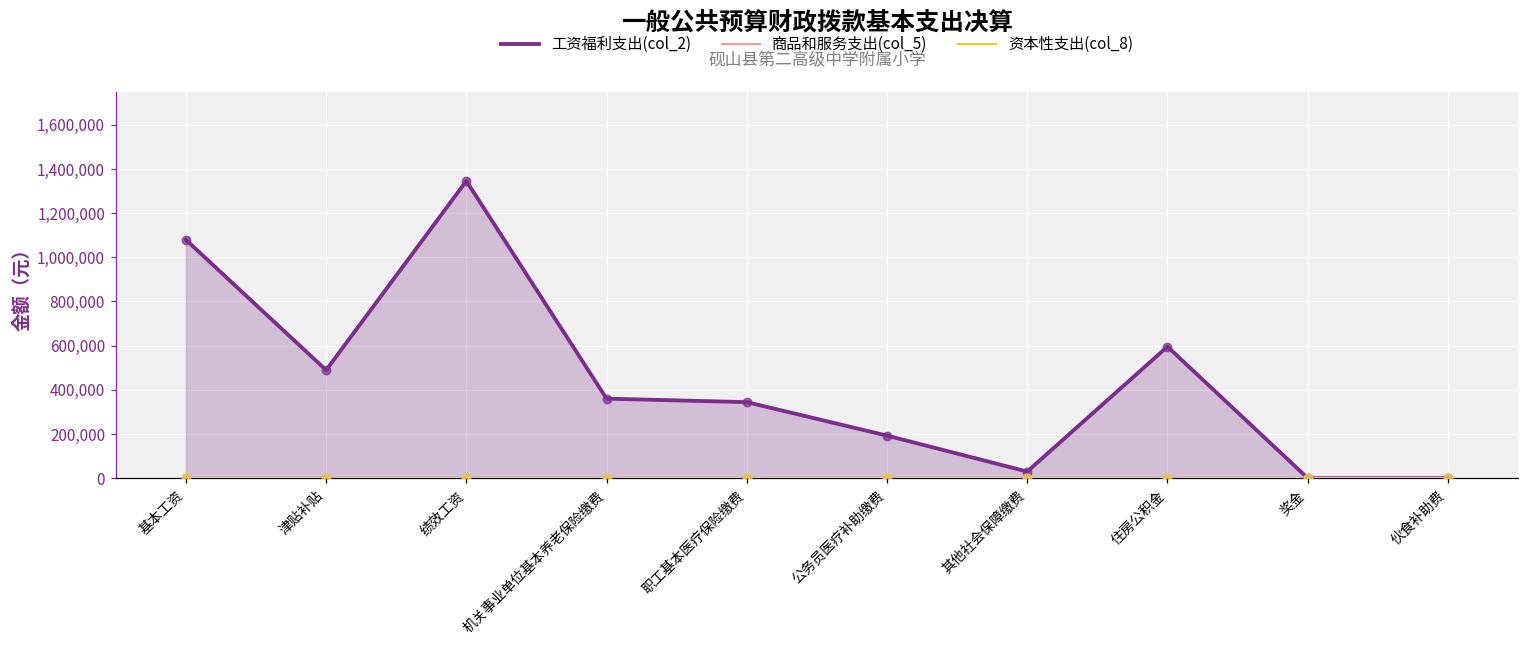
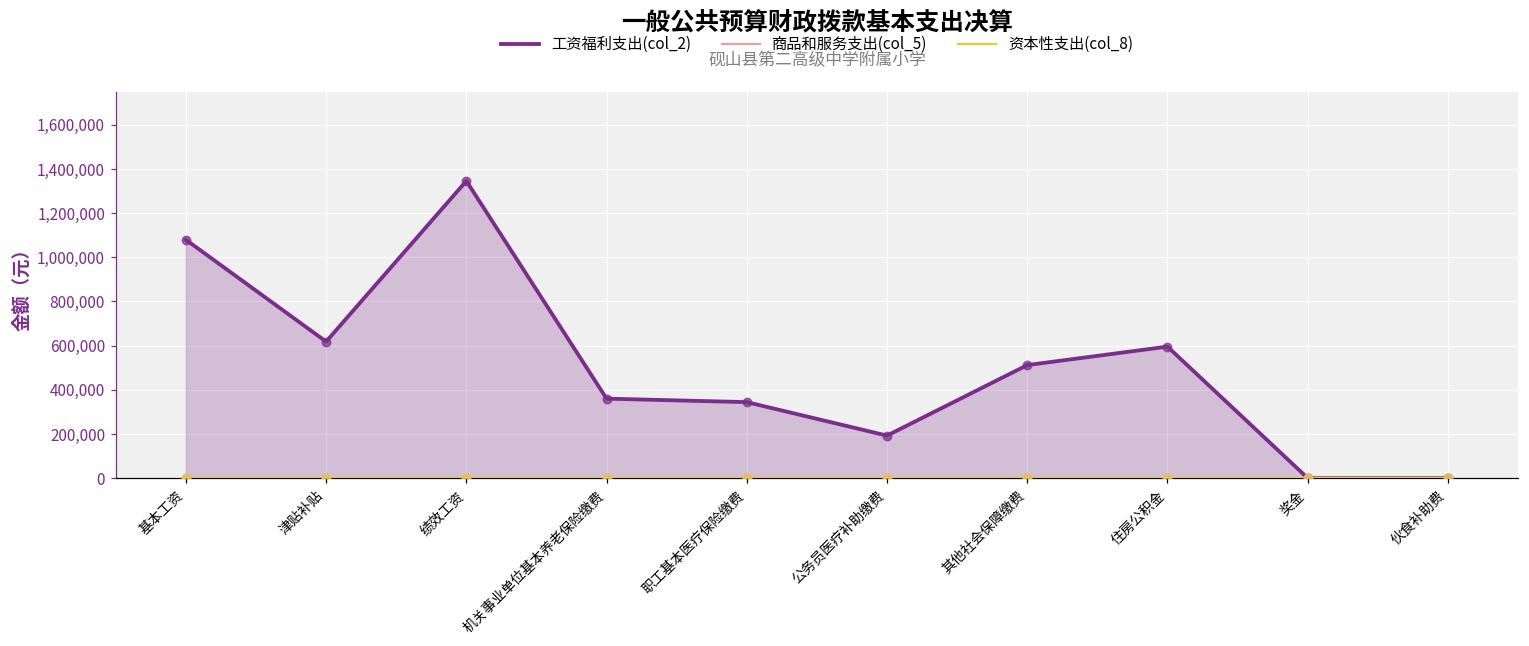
工资福利支出(col_2), 津贴补贴: 490,000 -> 620,000
工资福利支出(col_2), 其他社会保障缴费: 30,000 -> 510,000
